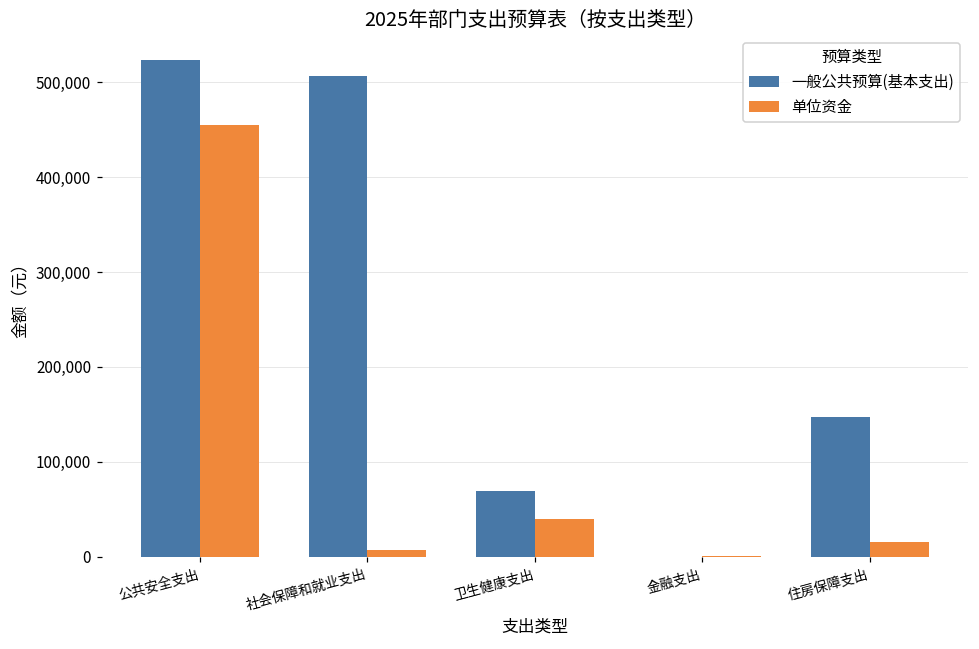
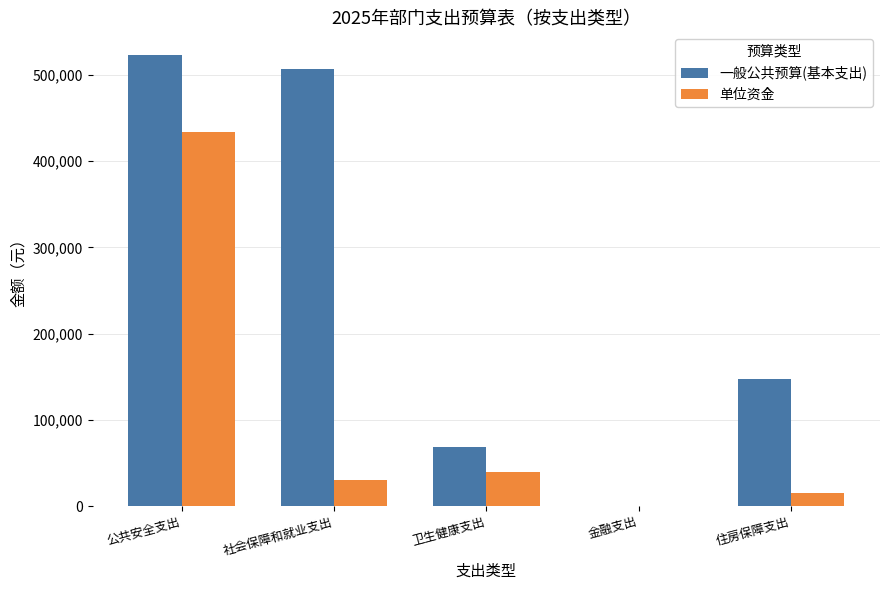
单位资金, 公共安全支出: 460,000 -> 430,000
单位资金, 社会保障和就业支出: 10,000 -> 30,000
